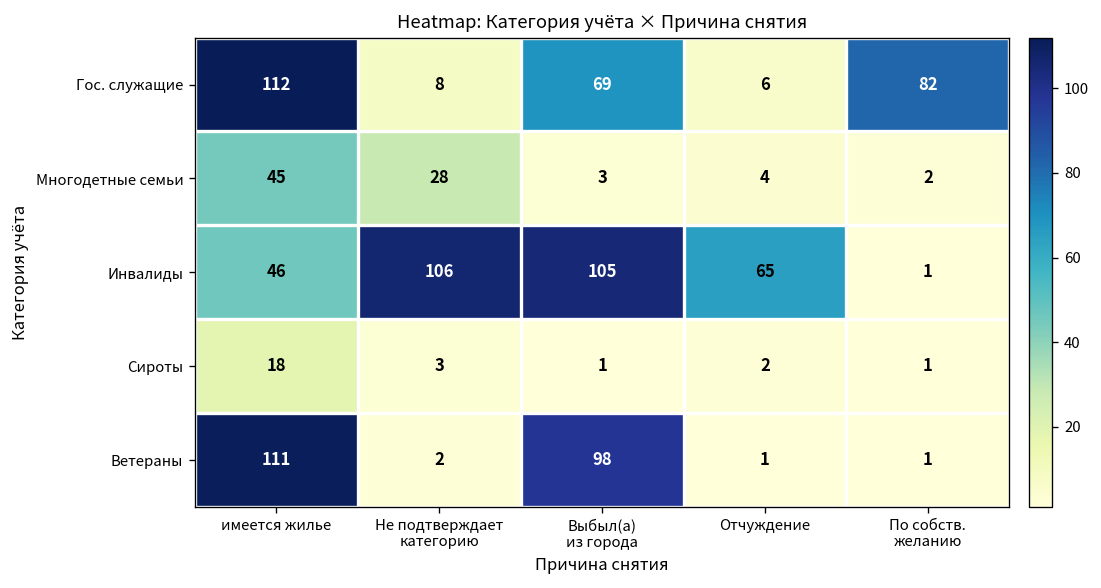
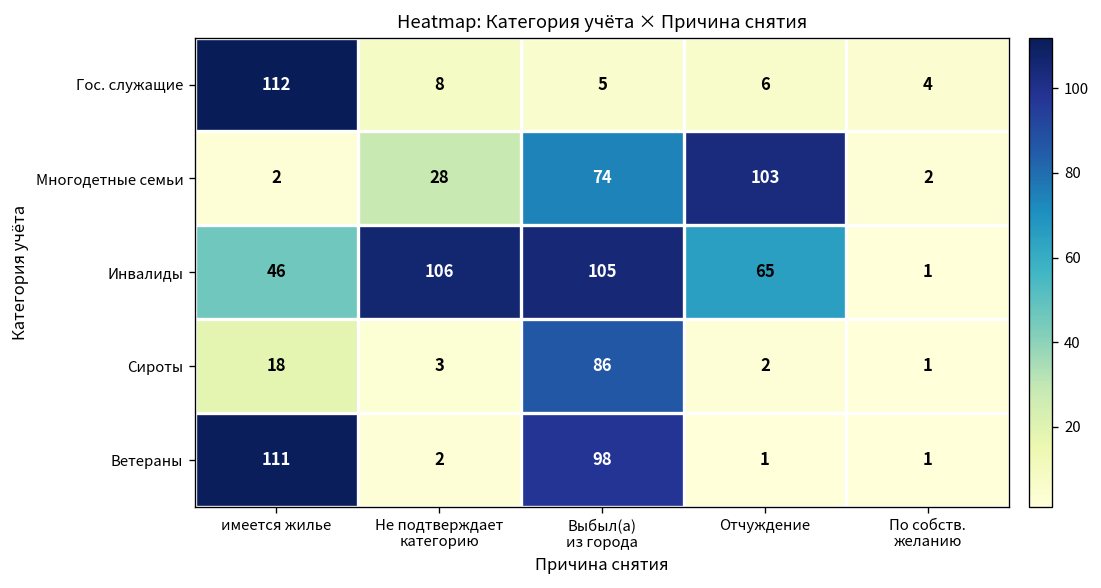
Гос. служащие, Выбыл(а) из города: 69 -> 5
Гос. служащие, По собств. желанию: 82 -> 4
Многодетные семьи, имеется жилье: 45 -> 2
Многодетные семьи, Выбыл(а) из города: 3 -> 74
Многодетные семьи, Отчуждение: 4 -> 103
Сироты, Выбыл(а) из города: 1 -> 86
